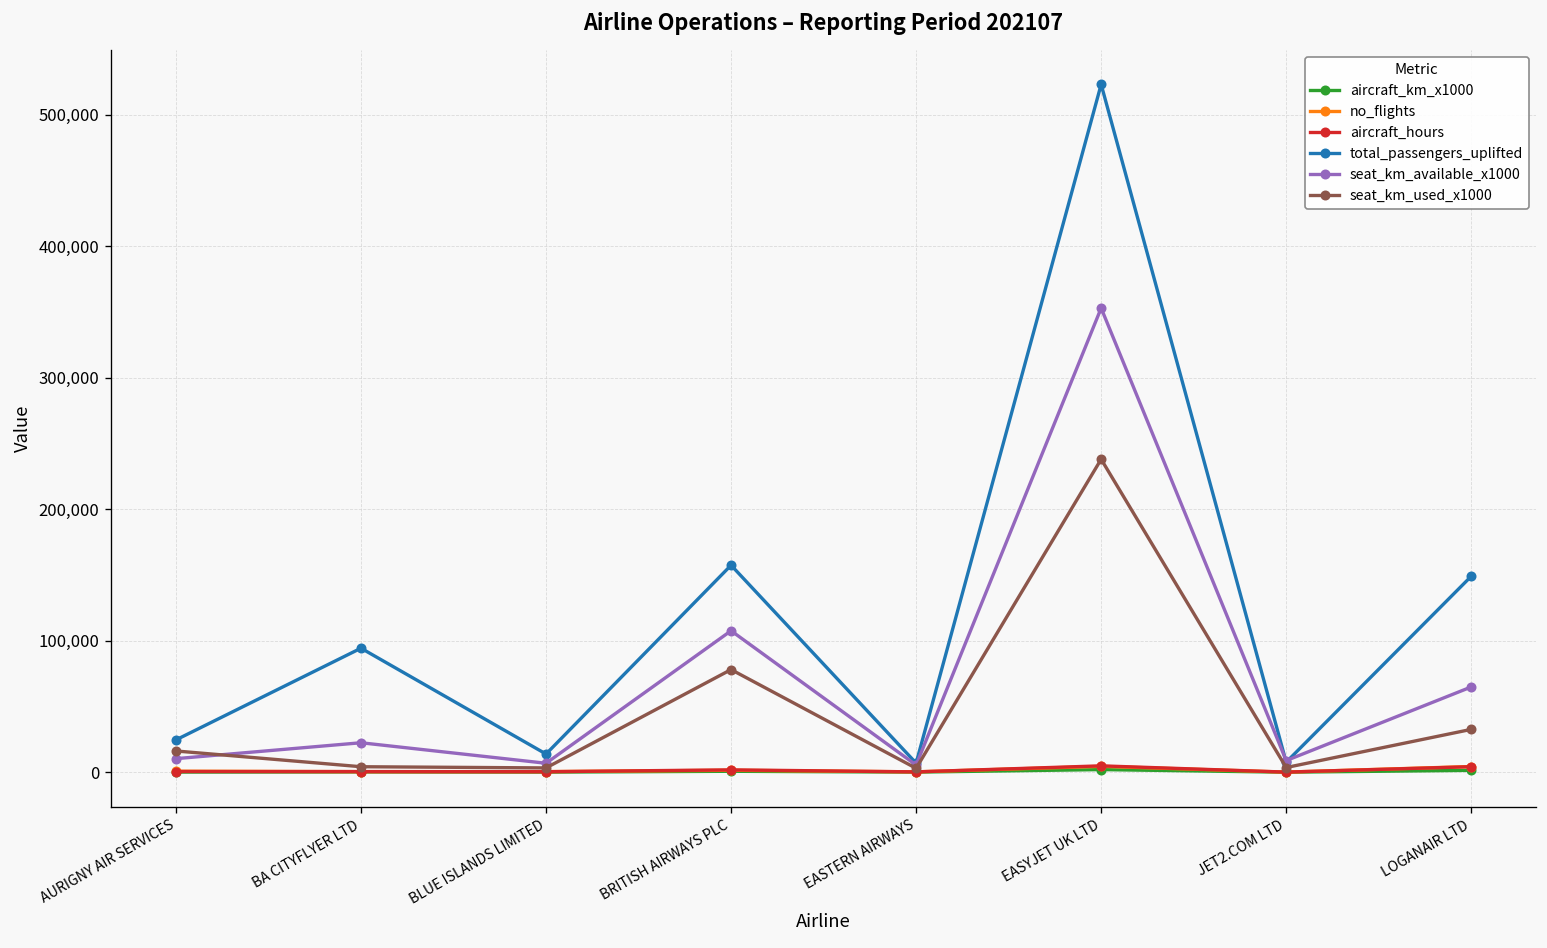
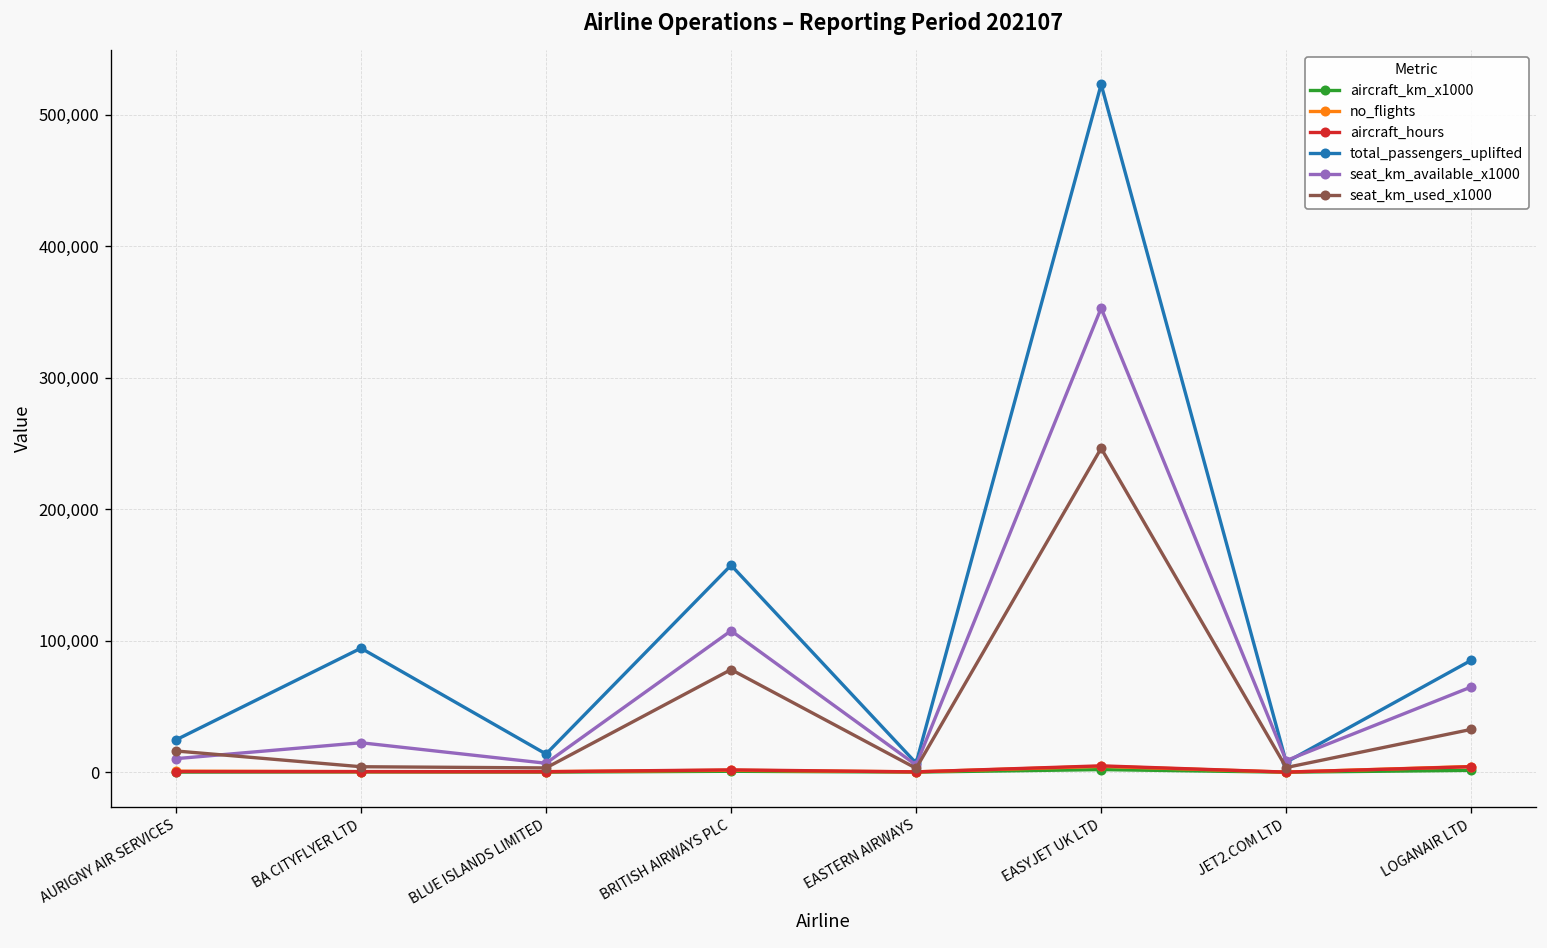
seat_km_used_x1000, EASYJET UK LTD: 238,000 -> 246,000
total_passengers_uplifted, LOGANAIR LTD: 149,000 -> 85,000
